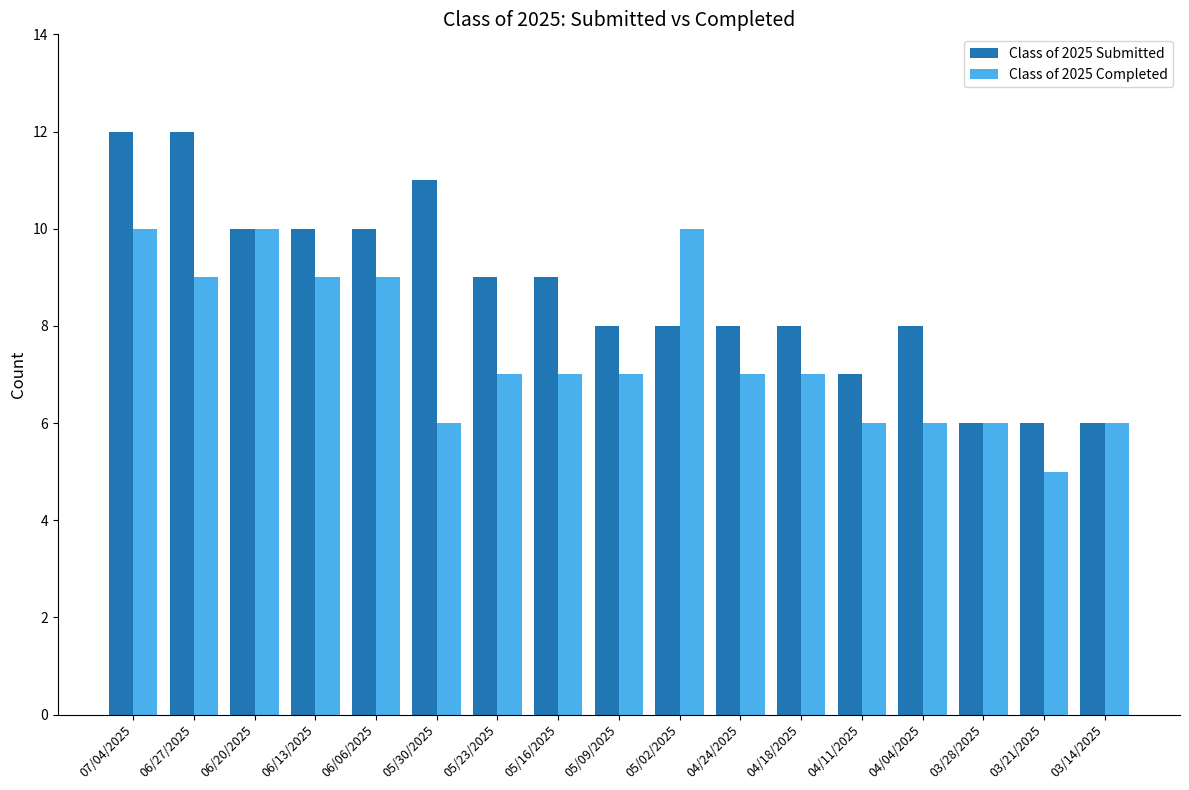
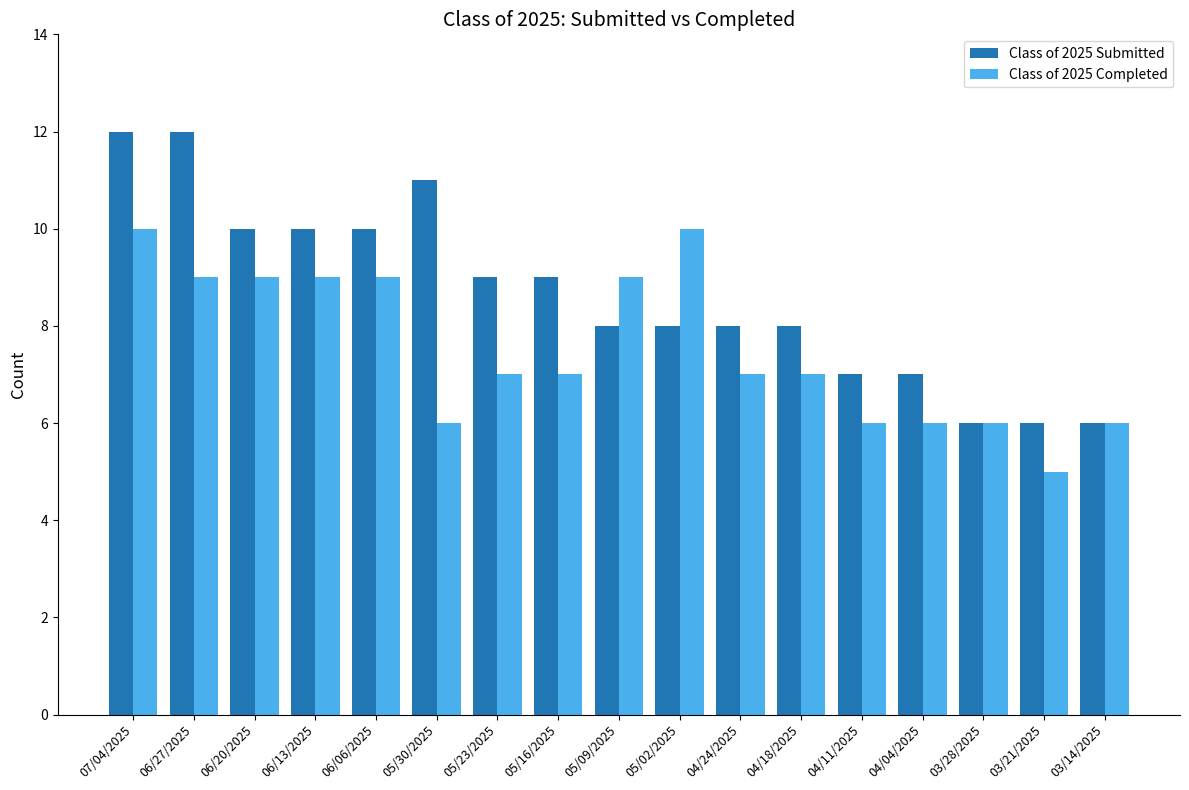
Class of 2025 Completed, 06/20/2025: 10 -> 9
Class of 2025 Completed, 05/09/2025: 7 -> 9
Class of 2025 Submitted, 04/04/2025: 8 -> 7
